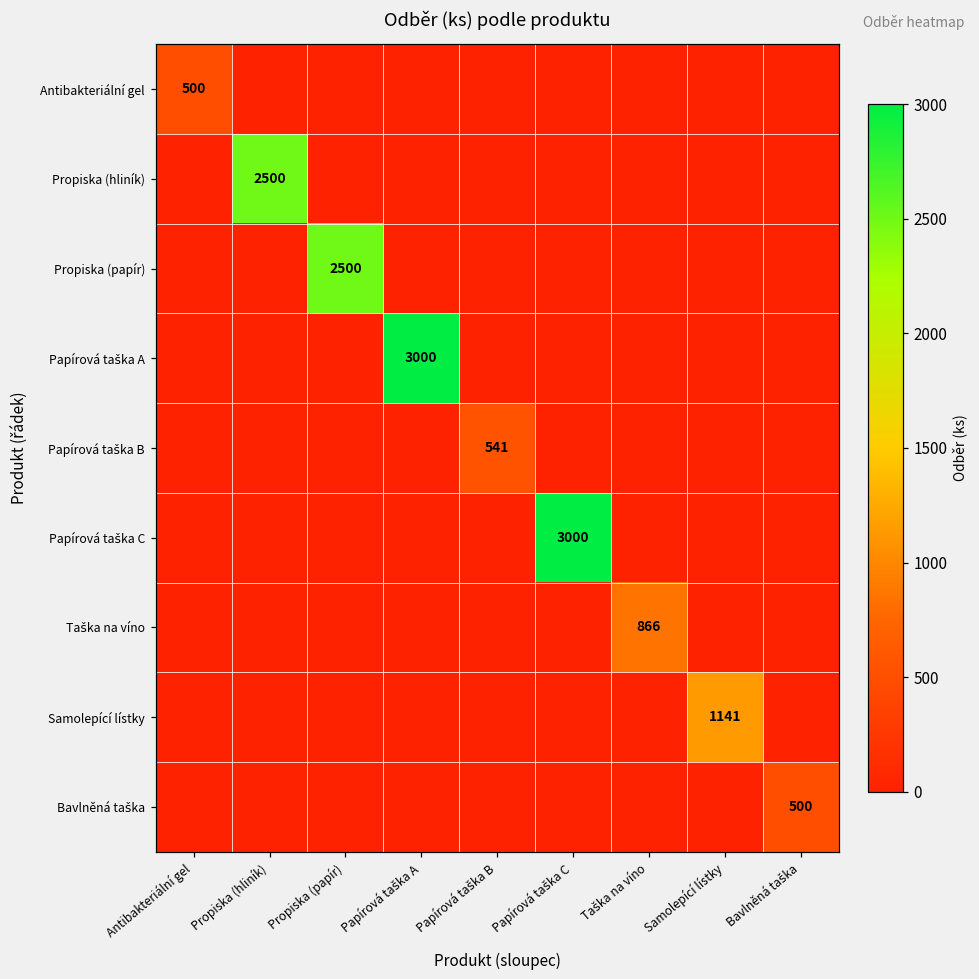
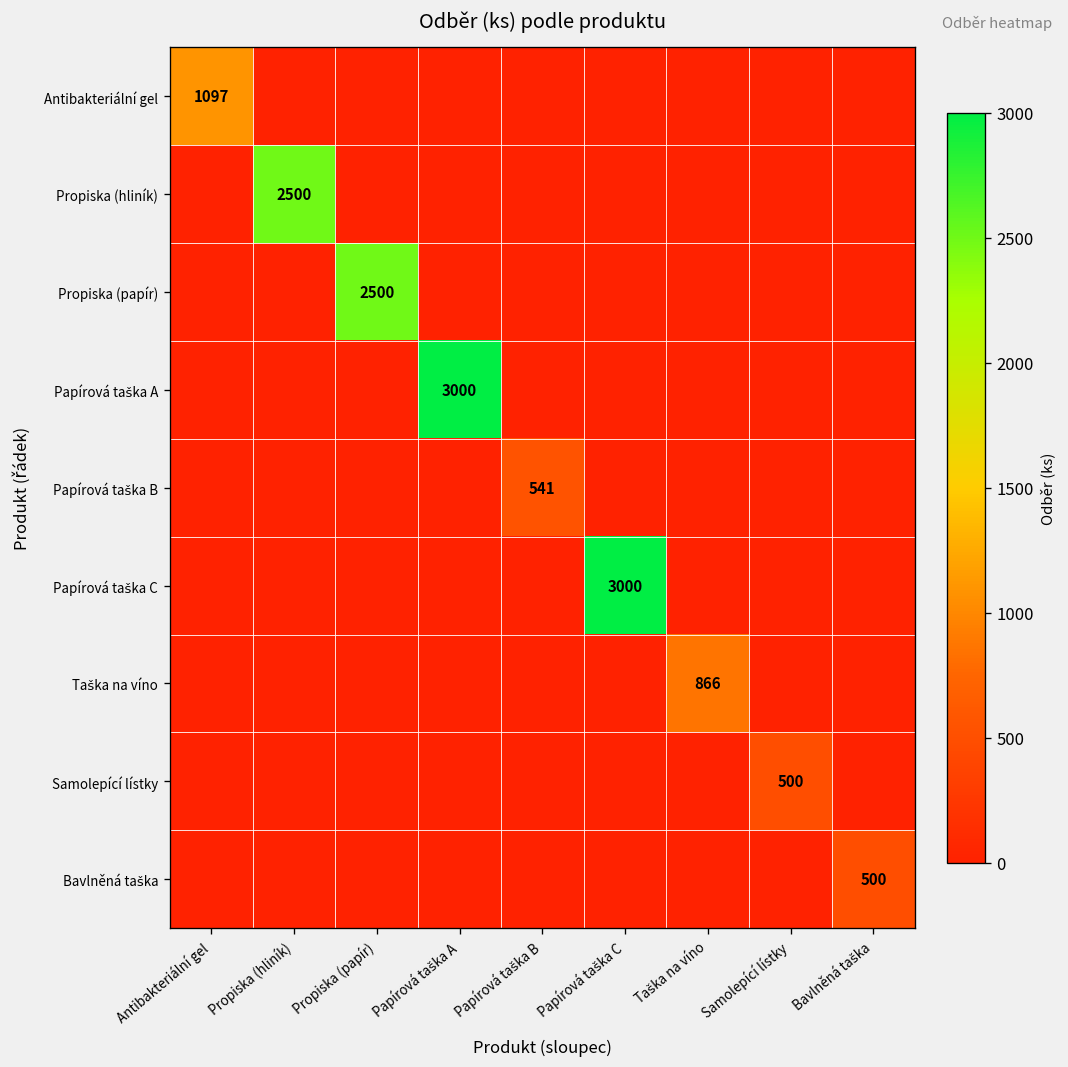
Antibakteriální gel, Antibakteriální gel: 500 -> 1097
Samolepící lístky, Samolepící lístky: 1141 -> 500
